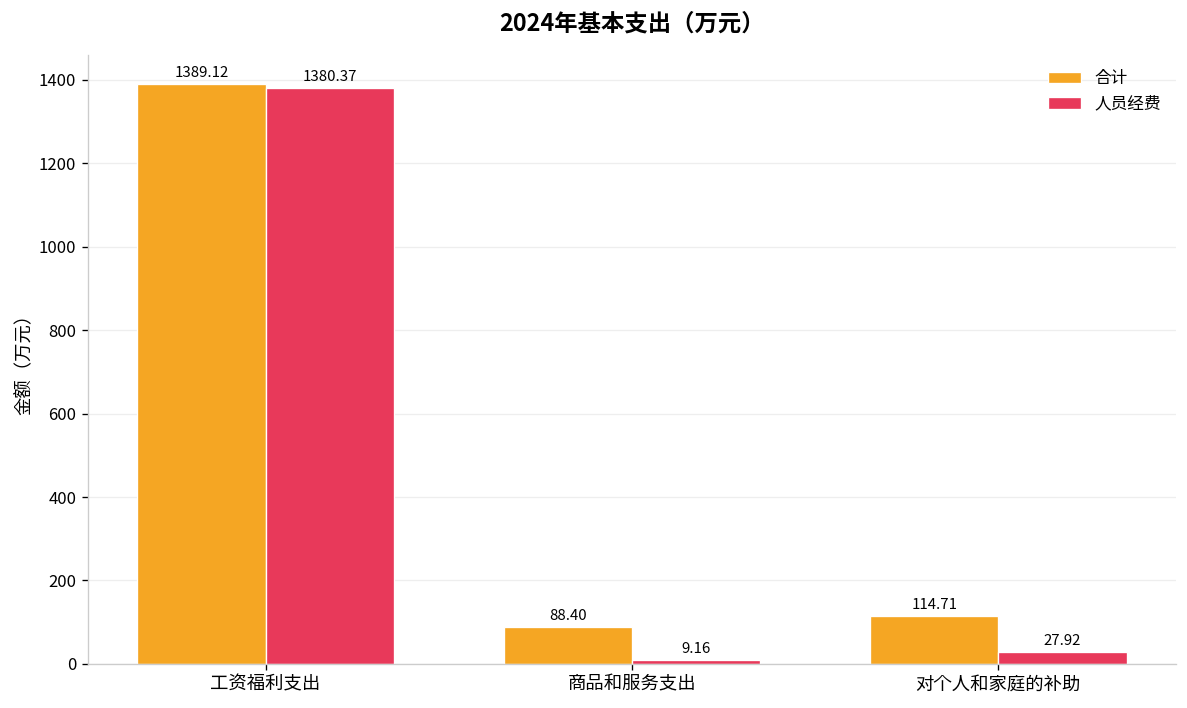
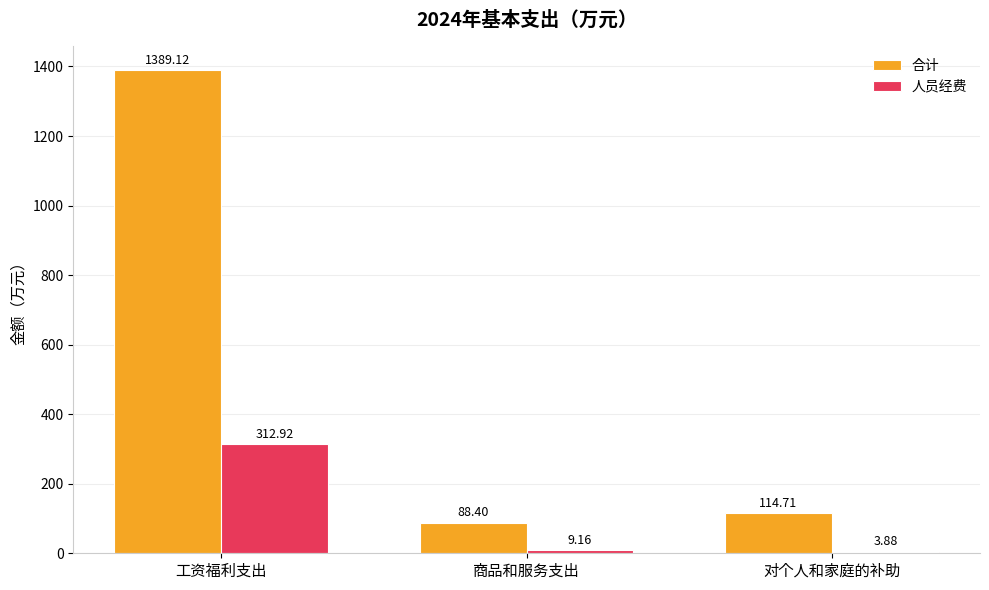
人员经费, 工资福利支出: 1380.37 -> 312.92
人员经费, 对个人和家庭的补助: 27.92 -> 3.88
